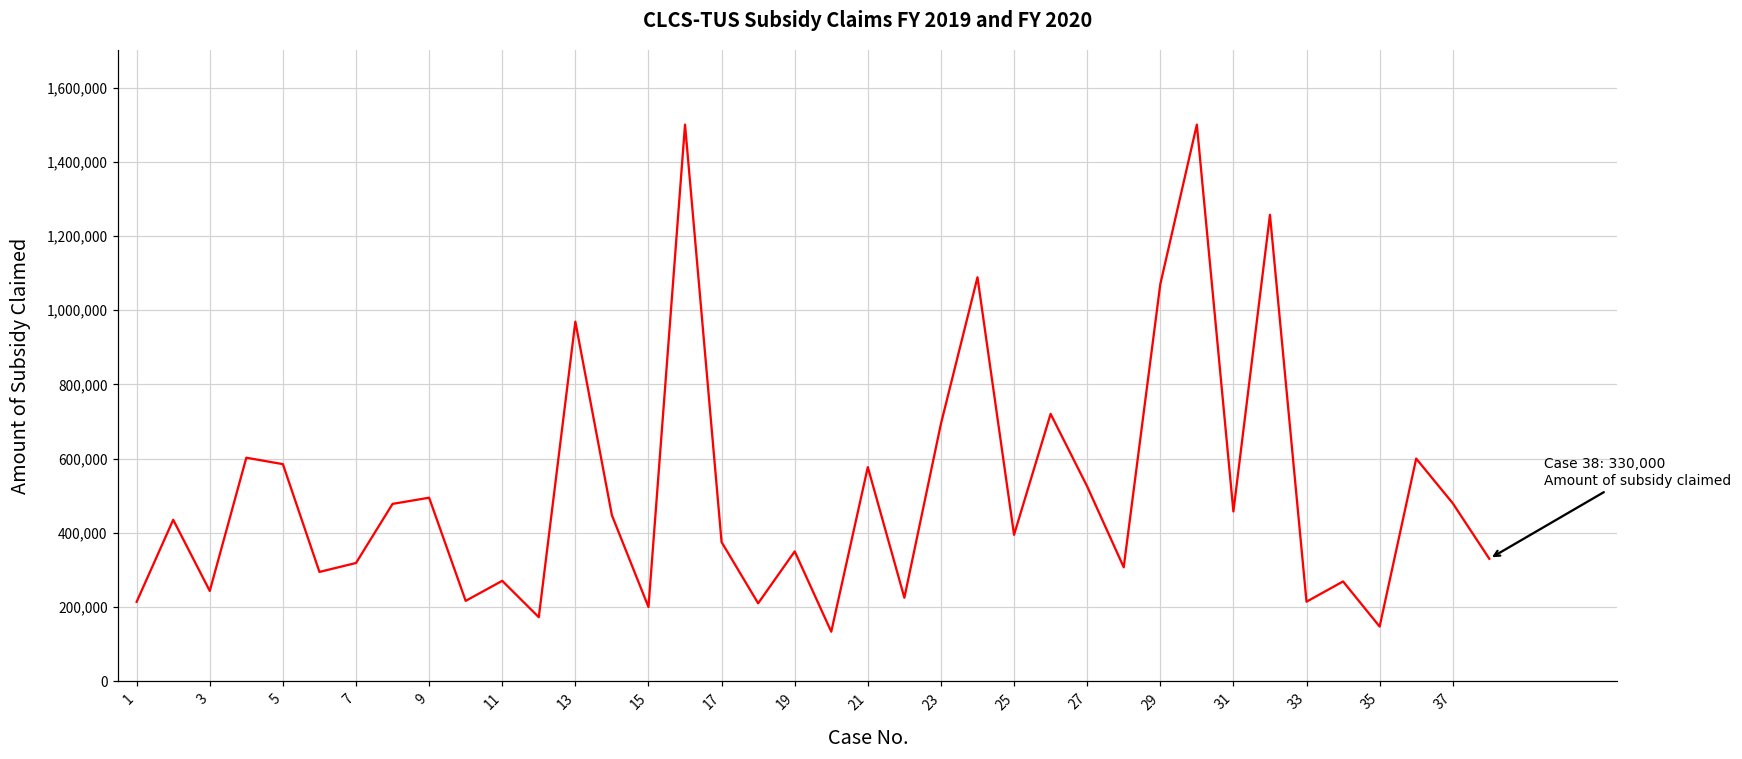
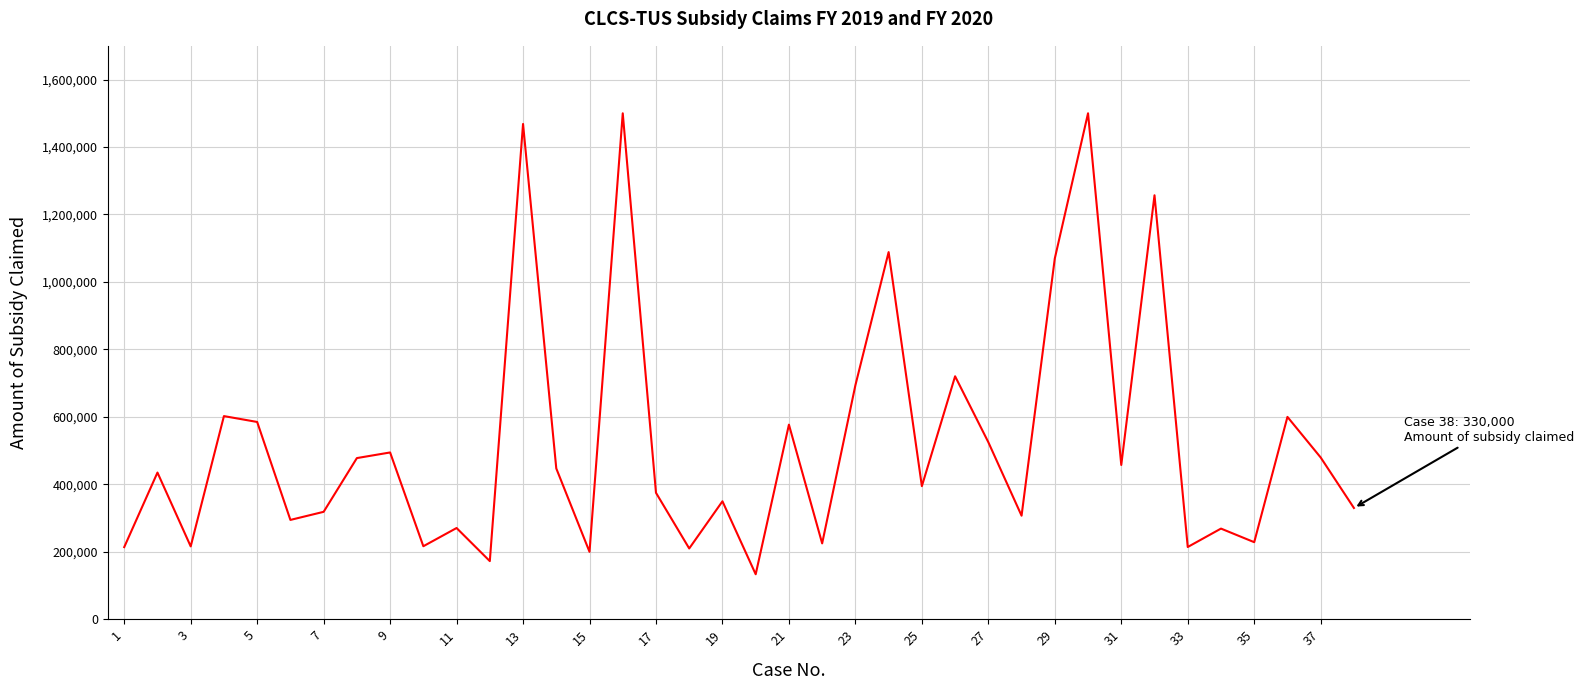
3: 240,000 -> 220,000
13: 970,000 -> 1,470,000
35: 150,000 -> 230,000
